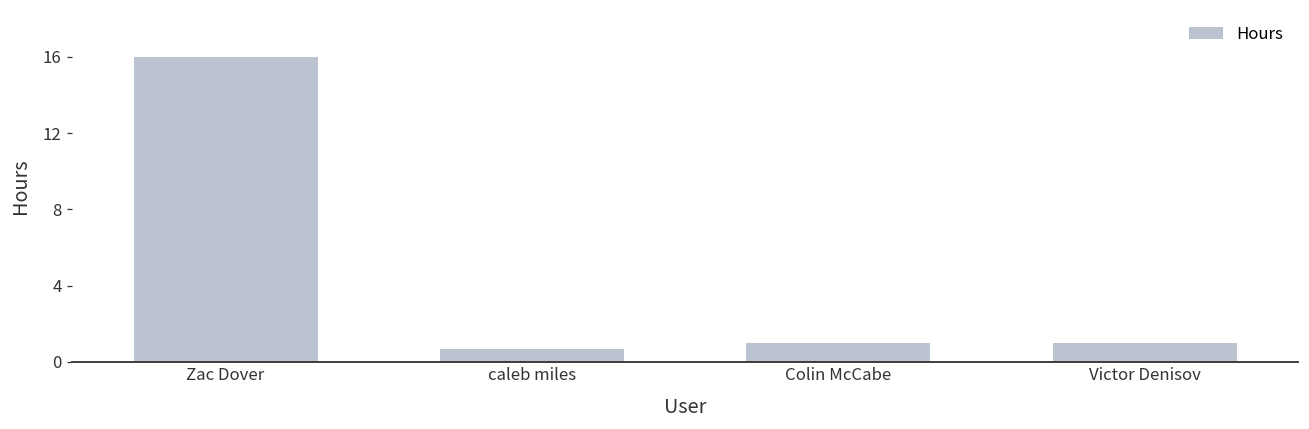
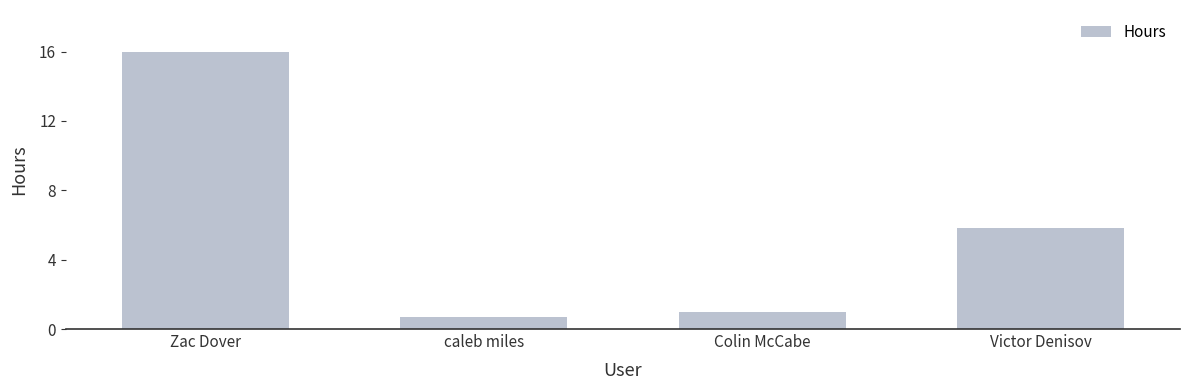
Victor Denisov: 1.0 -> 5.8
